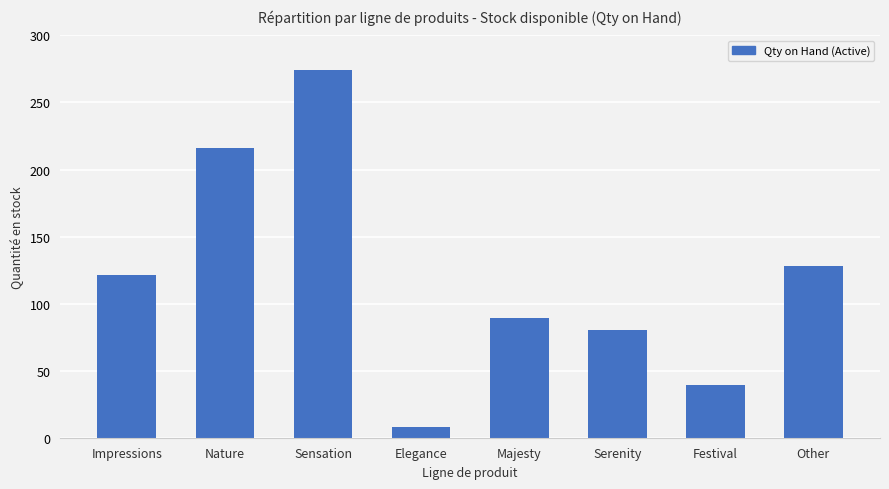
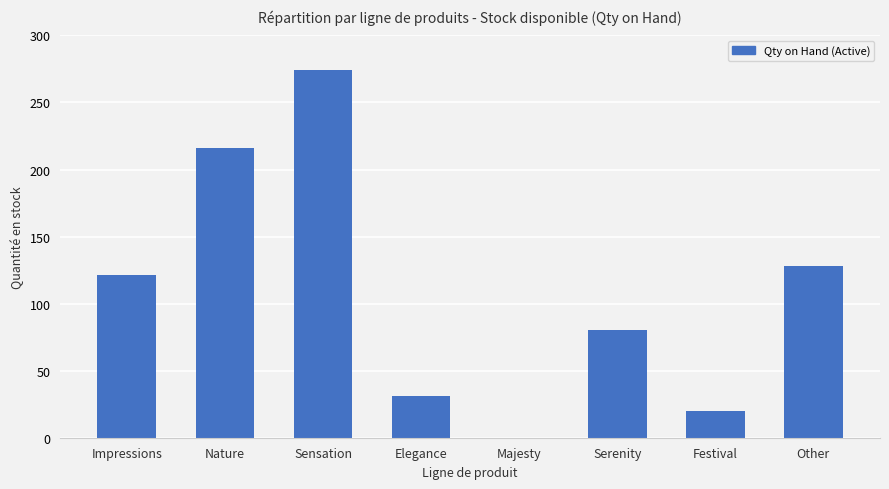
Elegance: 8 -> 31
Majesty: 89 -> 0
Festival: 39 -> 20
